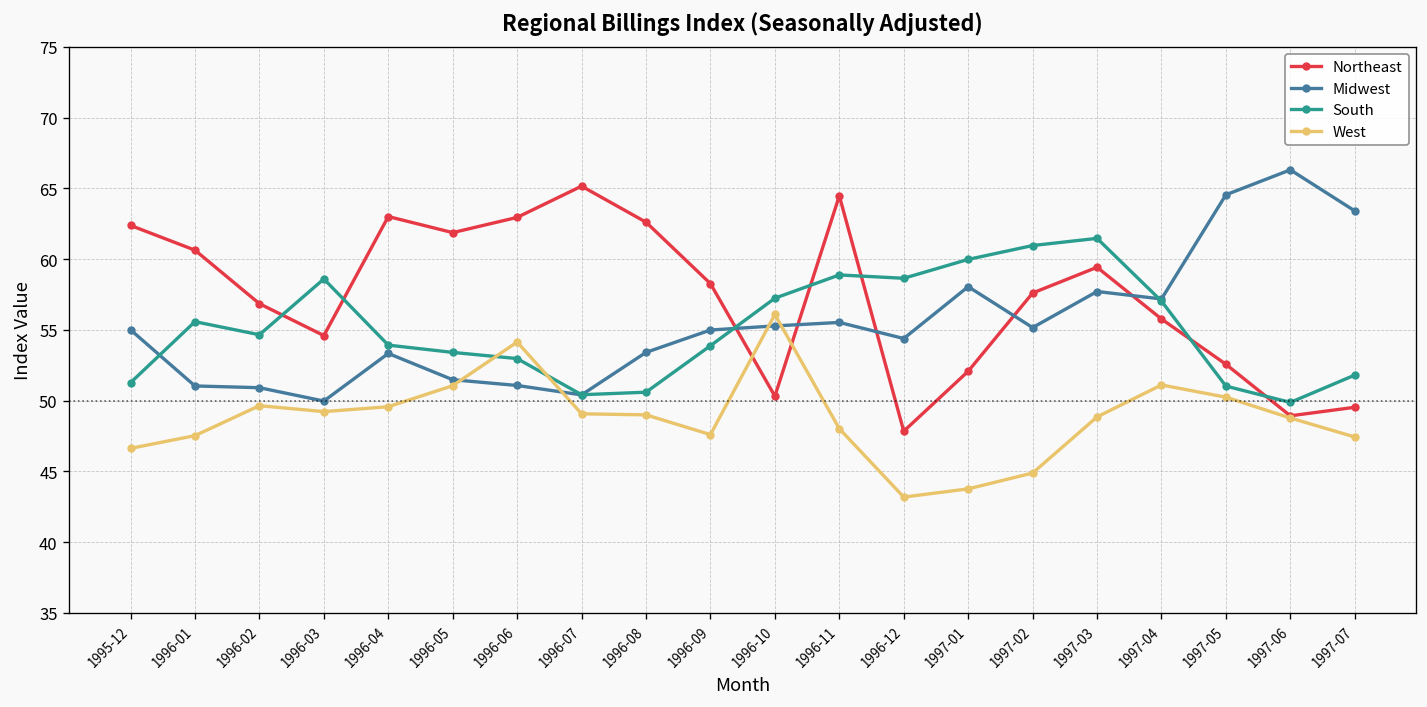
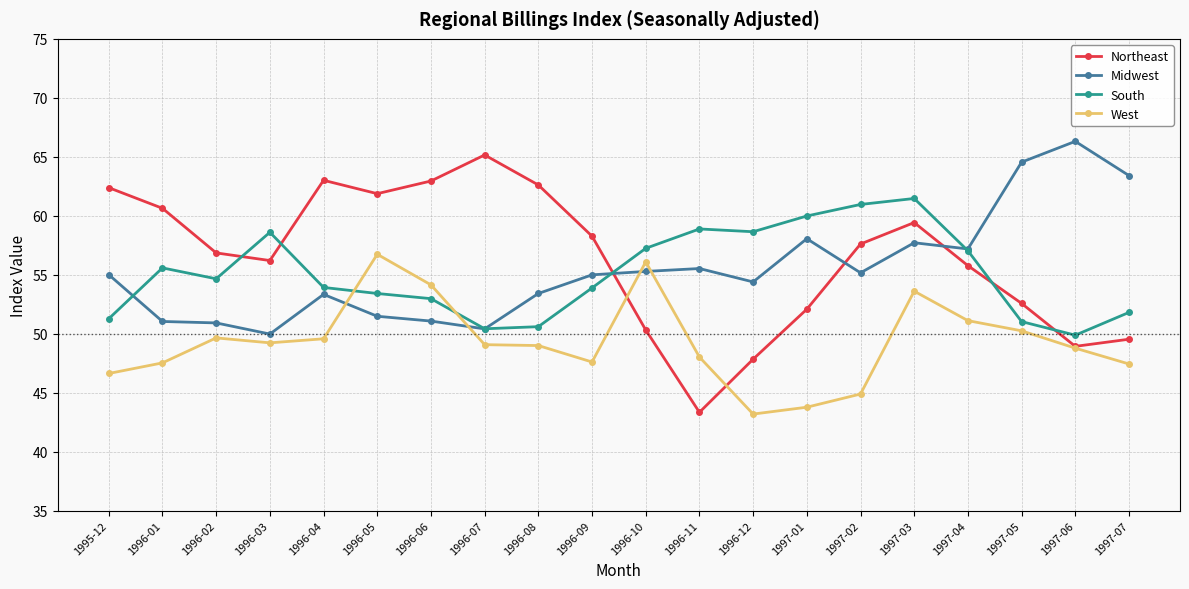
Northeast, 1996-03: 54.6 -> 56.2
West, 1996-05: 51.1 -> 56.7
Northeast, 1996-11: 64.5 -> 43.3
West, 1997-03: 48.8 -> 53.6
